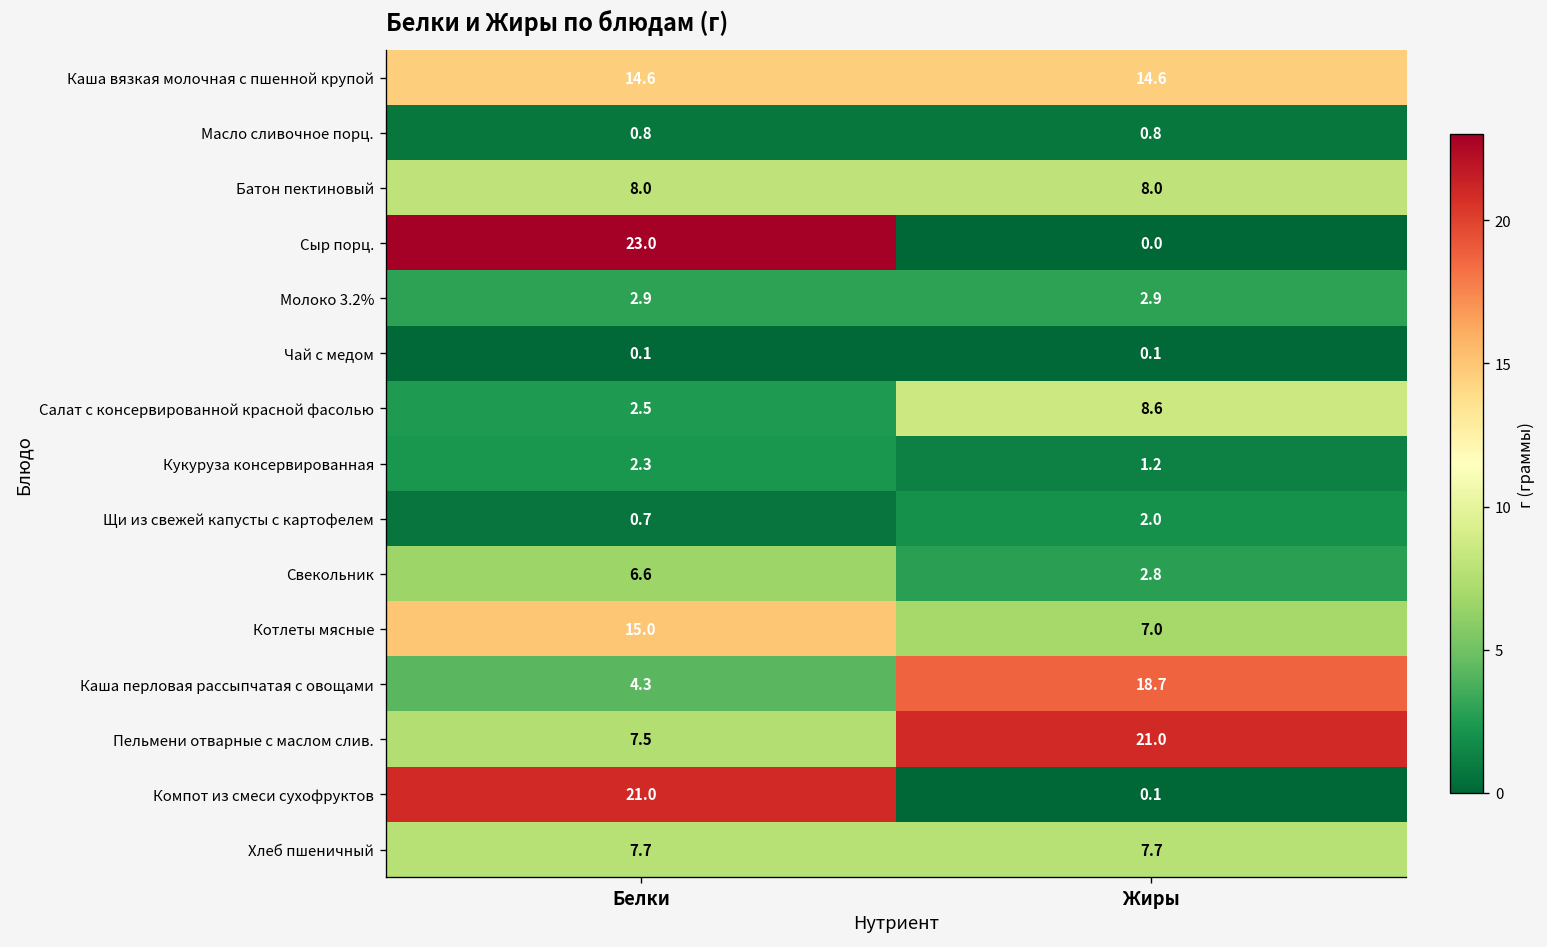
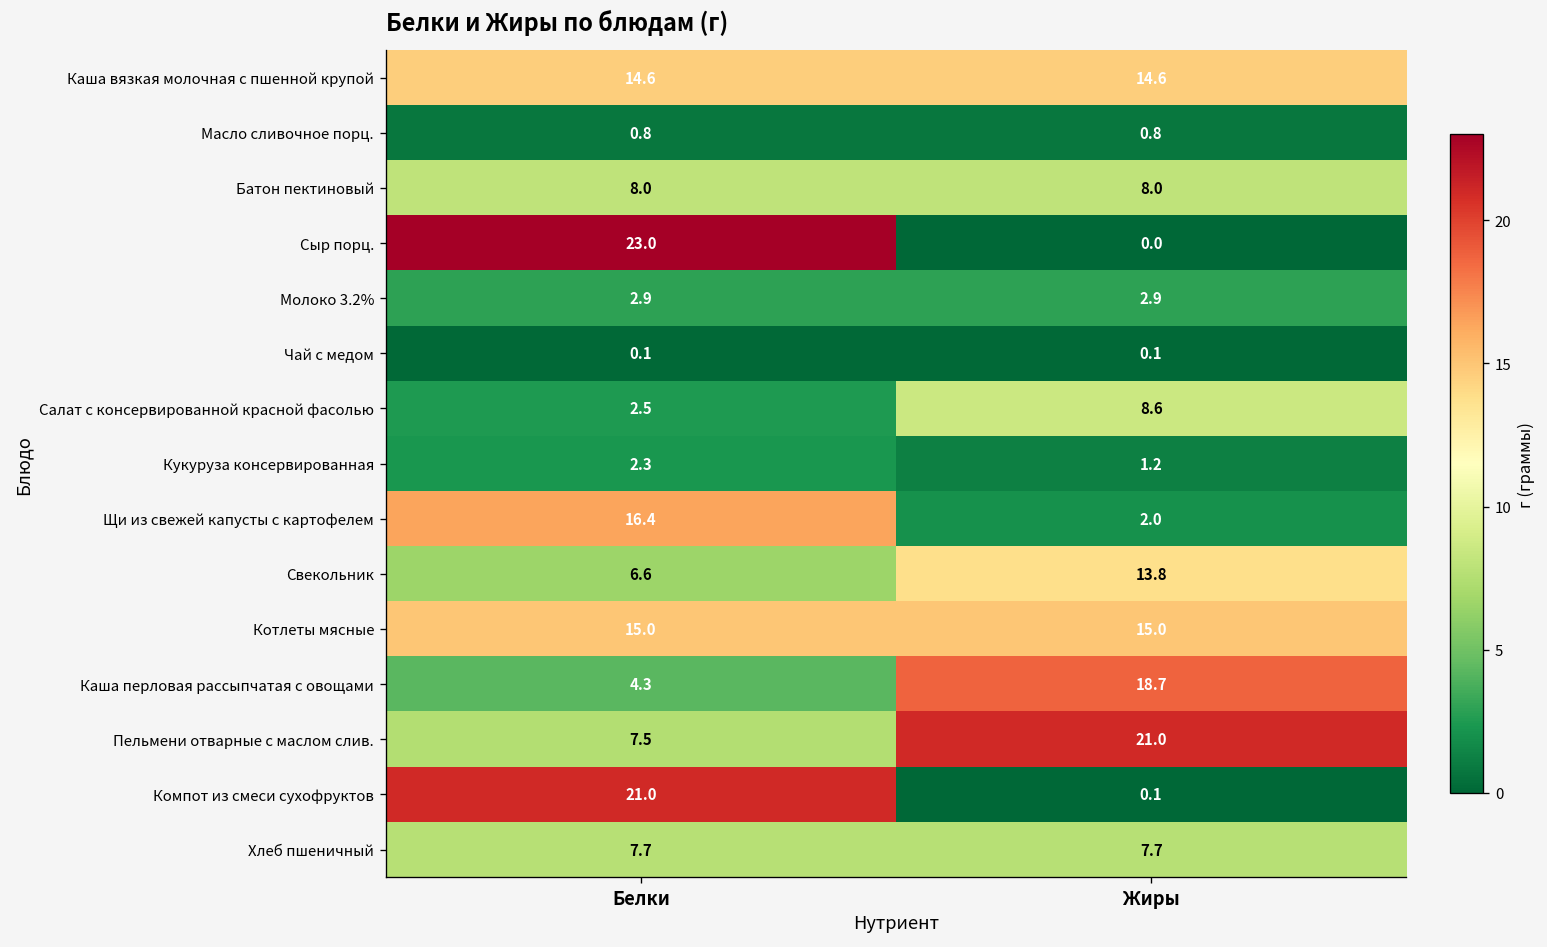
Щи из свежей капусты с картофелем, Белки: 0.7 -> 16.4
Свекольник, Жиры: 2.8 -> 13.8
Котлеты мясные, Жиры: 7.0 -> 15.0
